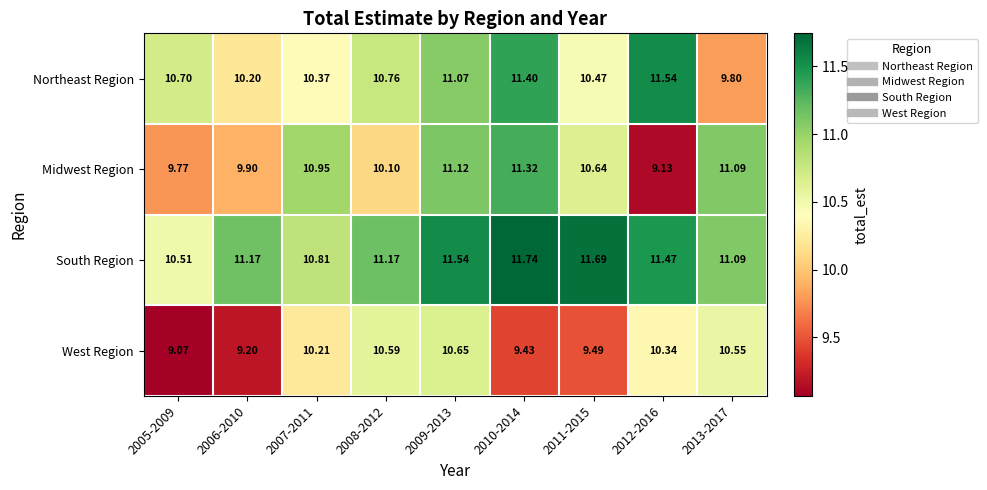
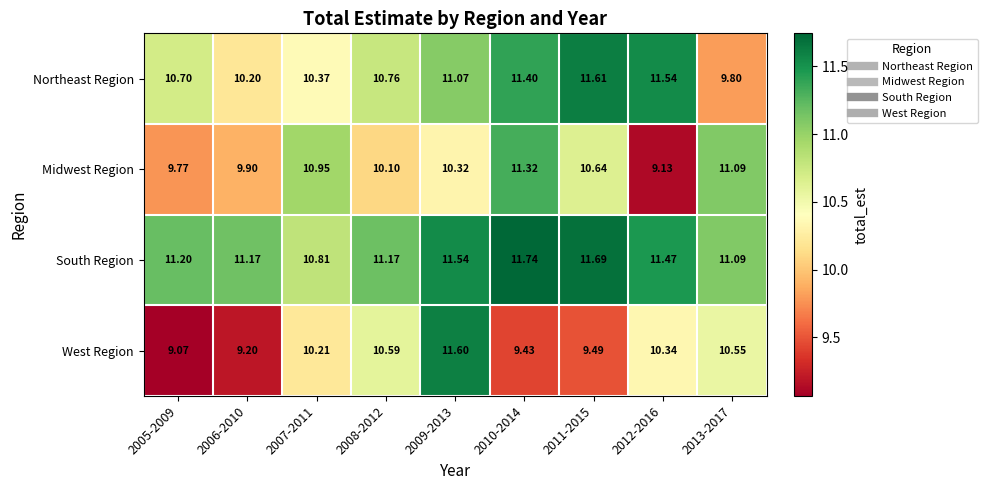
Northeast Region, 2011-2015: 10.47 -> 11.61
Midwest Region, 2009-2013: 11.12 -> 10.32
South Region, 2005-2009: 10.51 -> 11.20
West Region, 2009-2013: 10.65 -> 11.60
